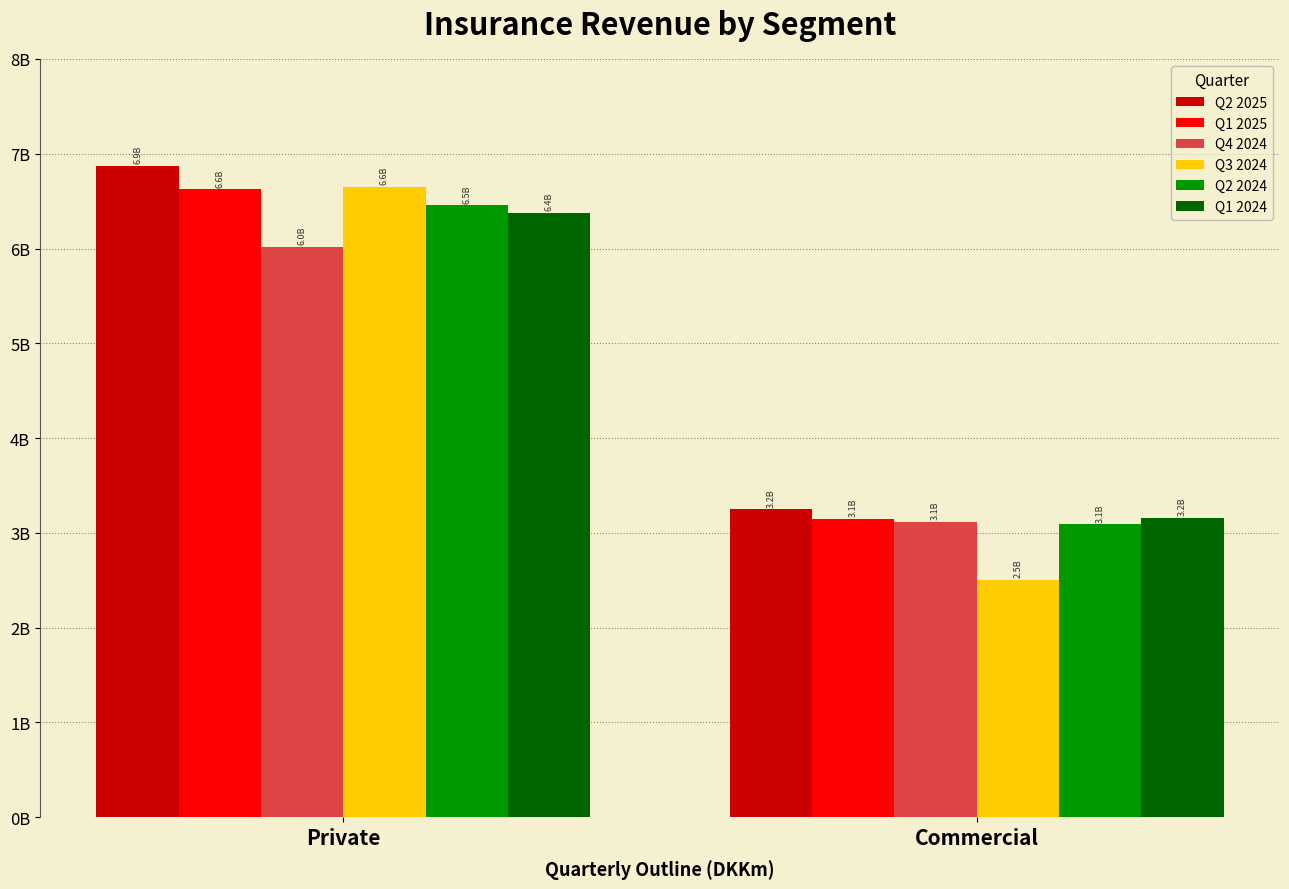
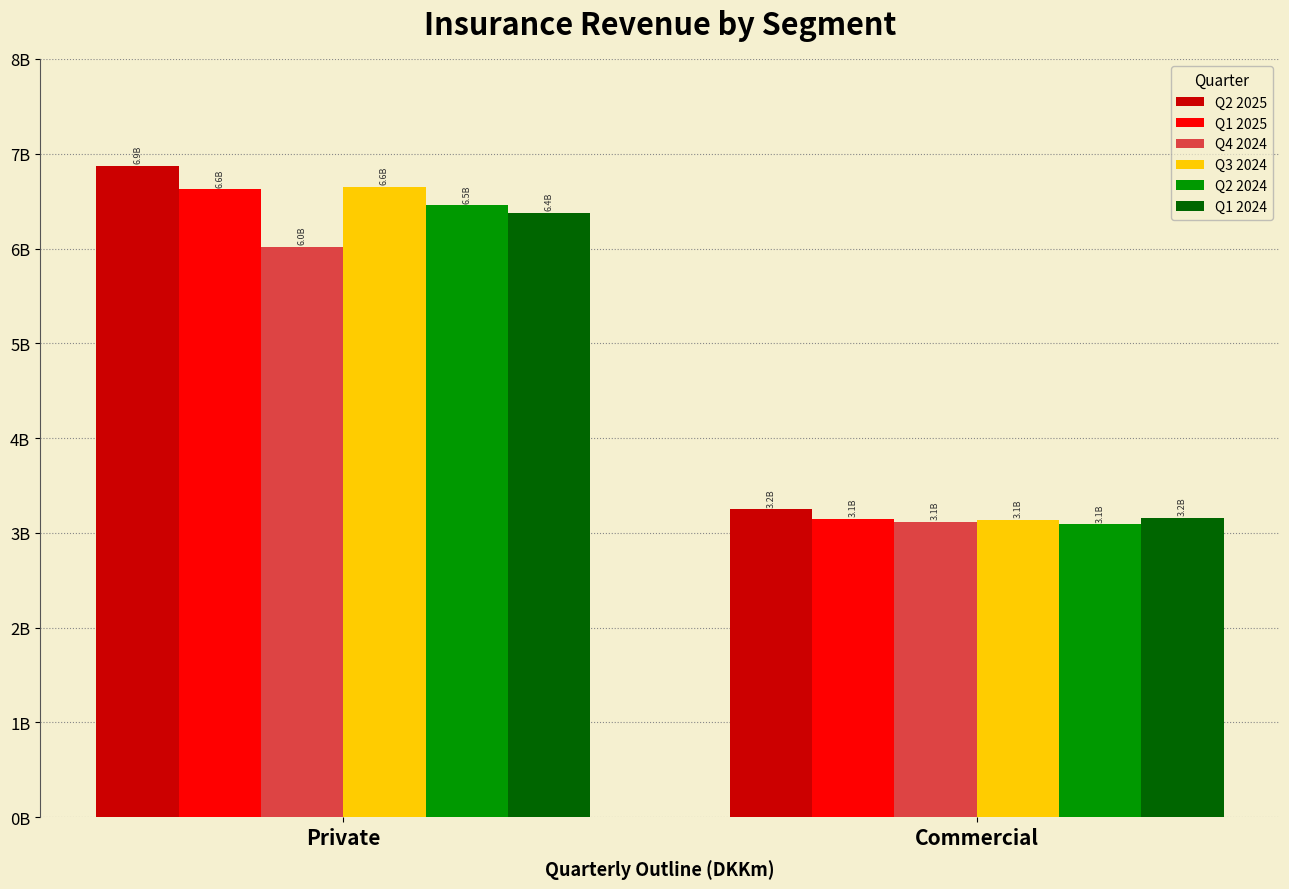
Q3 2024, Commercial: 2.5B -> 3.1B
